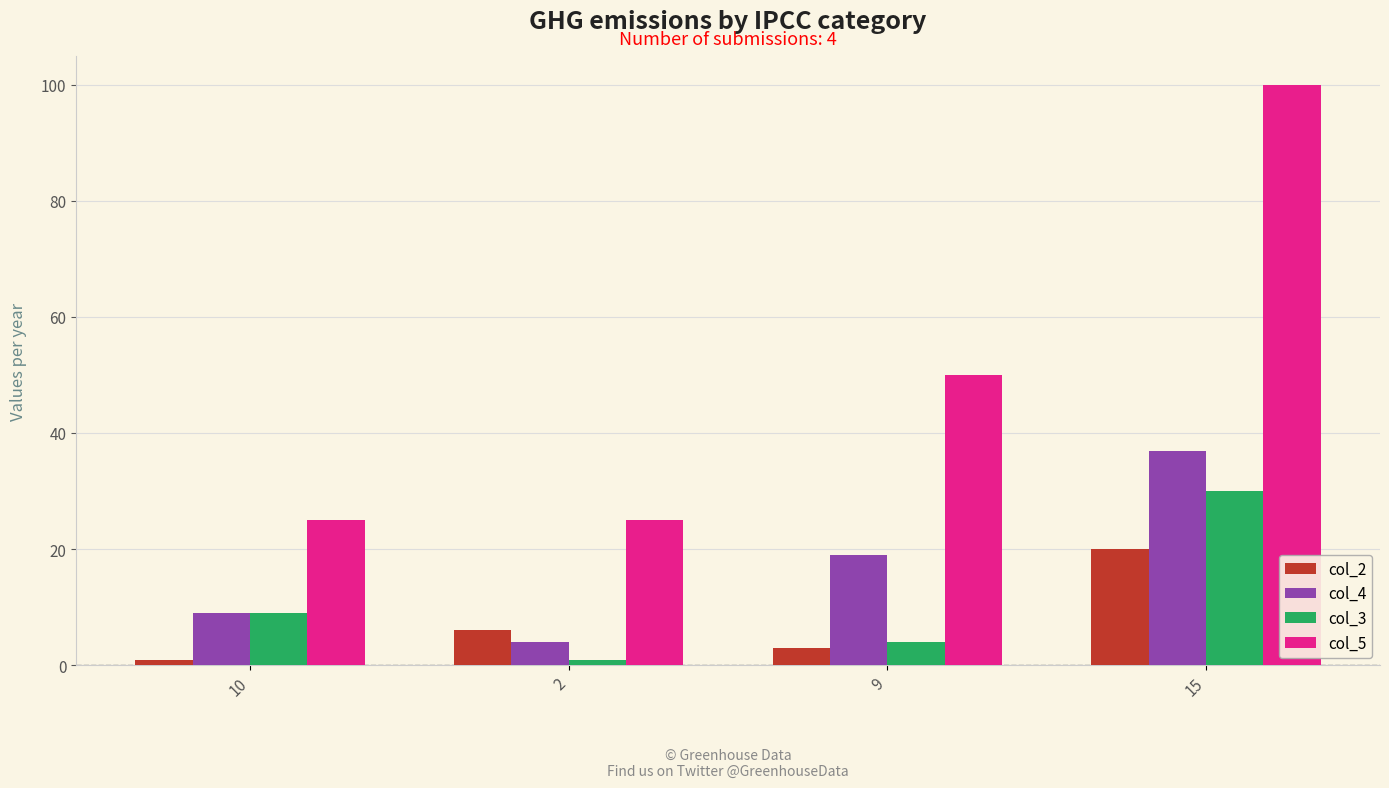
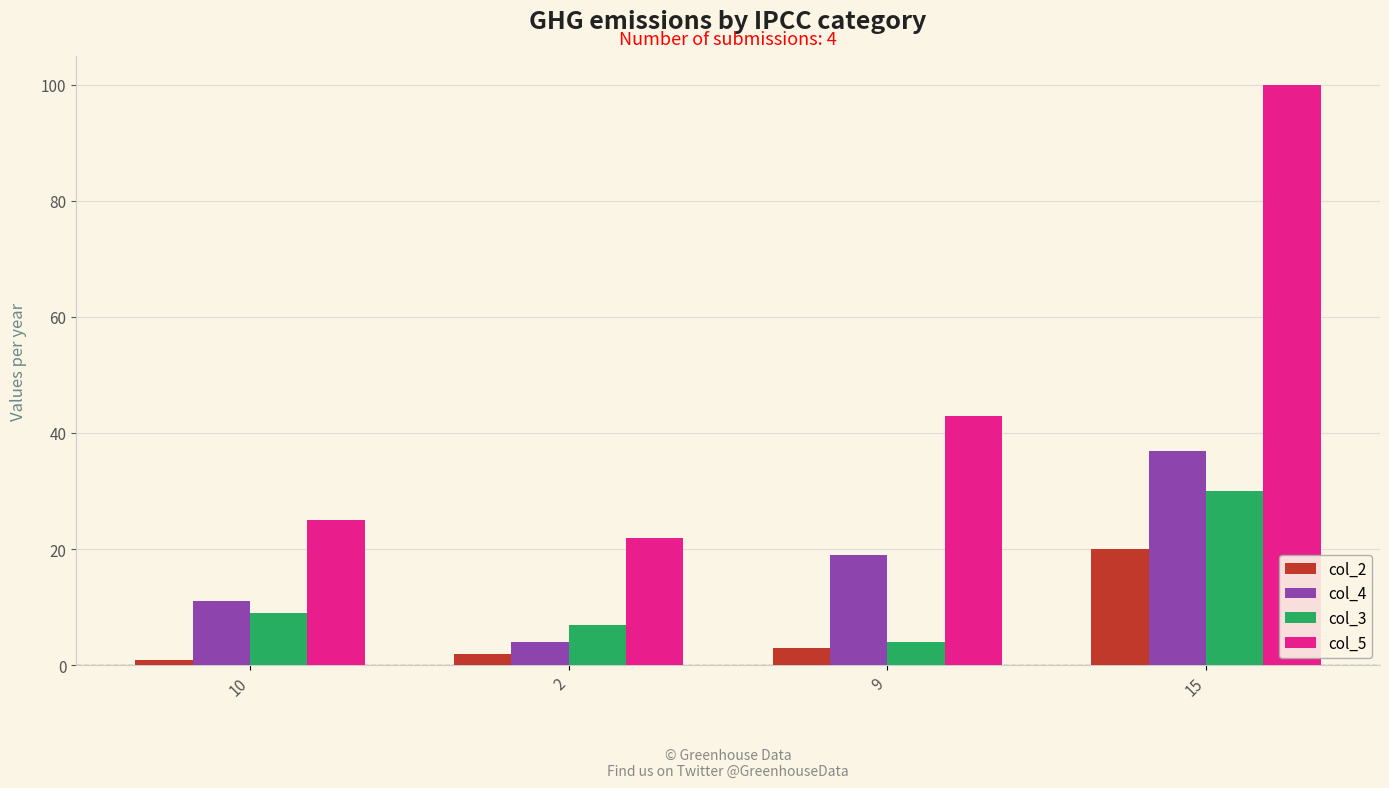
col_4, 10: 9 -> 11
col_2, 2: 6 -> 2
col_3, 2: 1 -> 7
col_5, 2: 25 -> 22
col_5, 9: 50 -> 43
